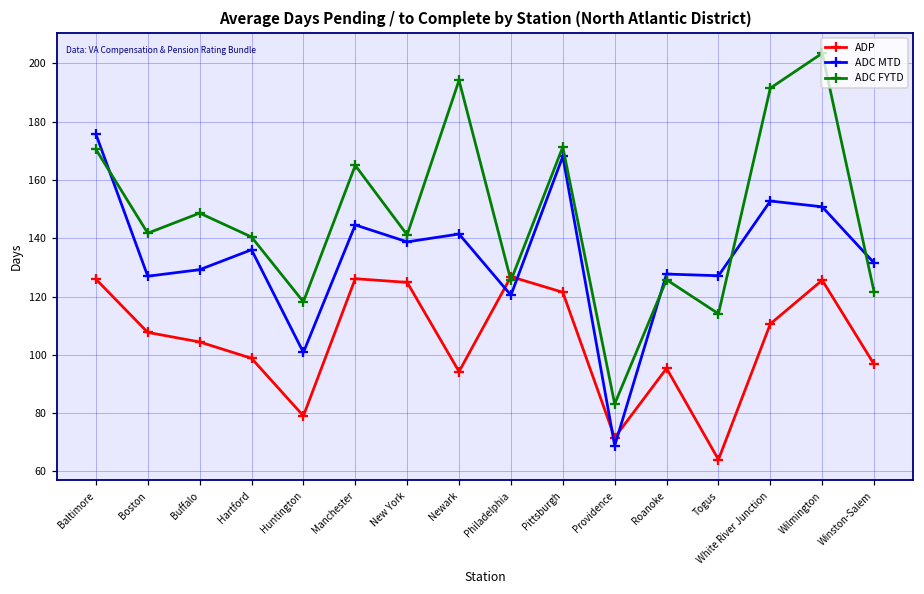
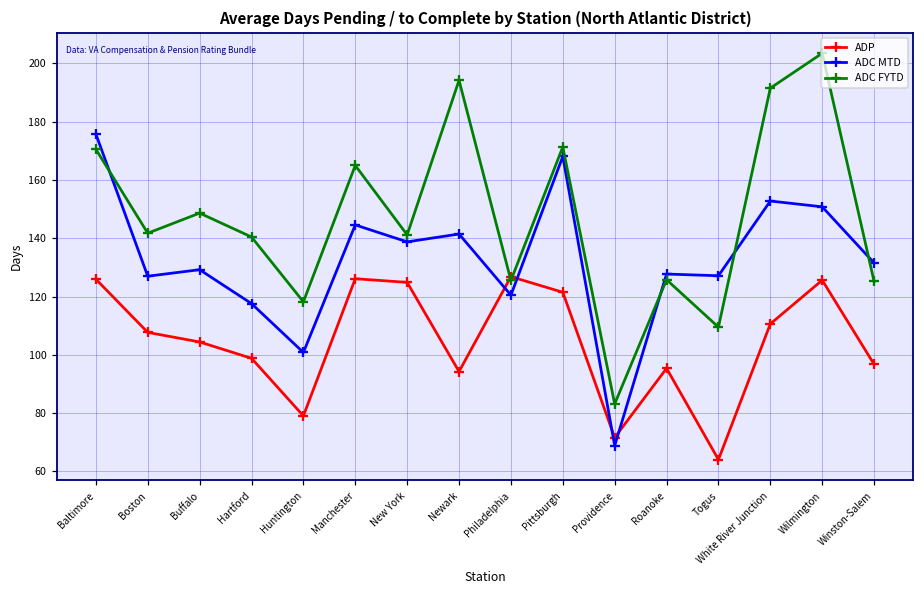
ADC MTD, Hartford: 136 -> 118
ADC FYTD, Togus: 114 -> 110
ADC FYTD, Winston-Salem: 122 -> 125
